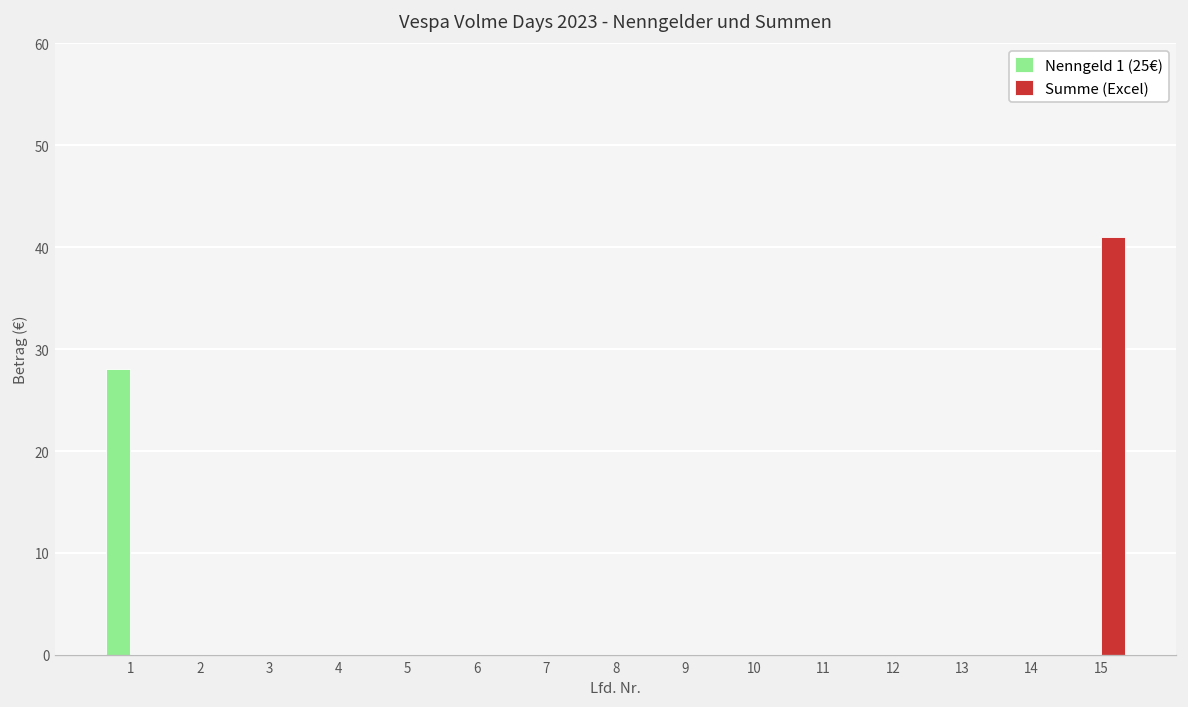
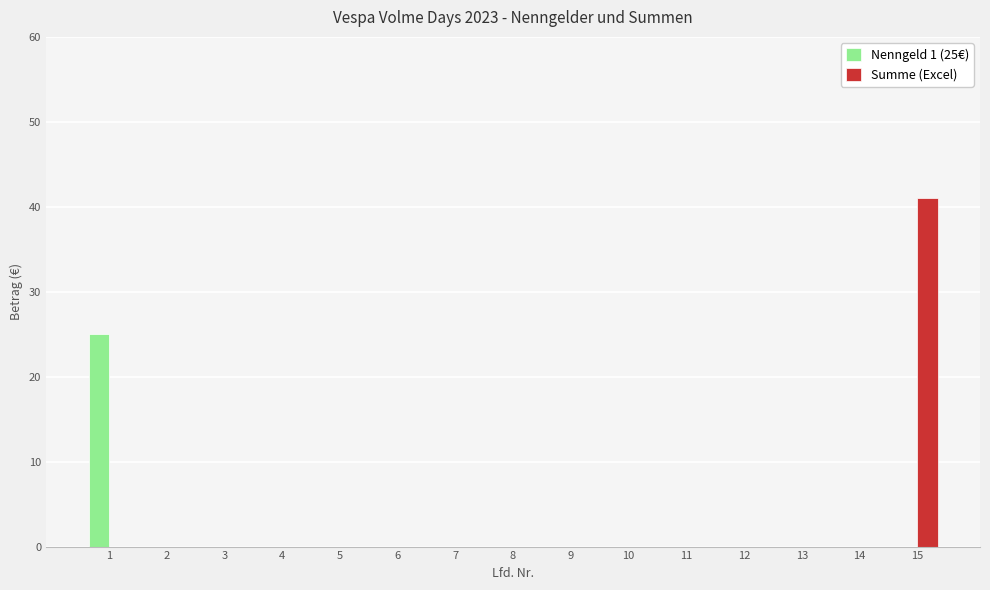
Nenngeld 1 (25€), 1: 28 -> 25
